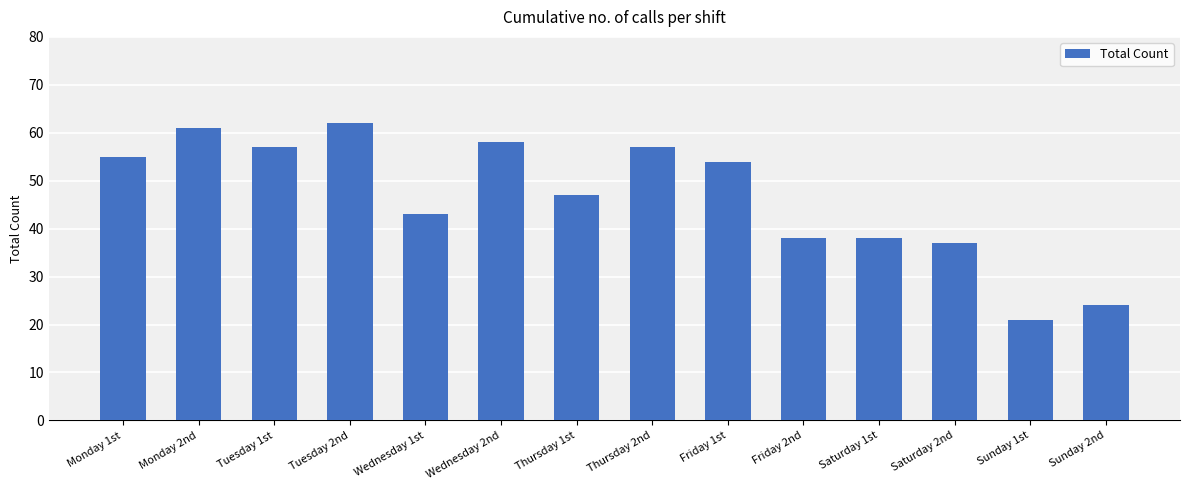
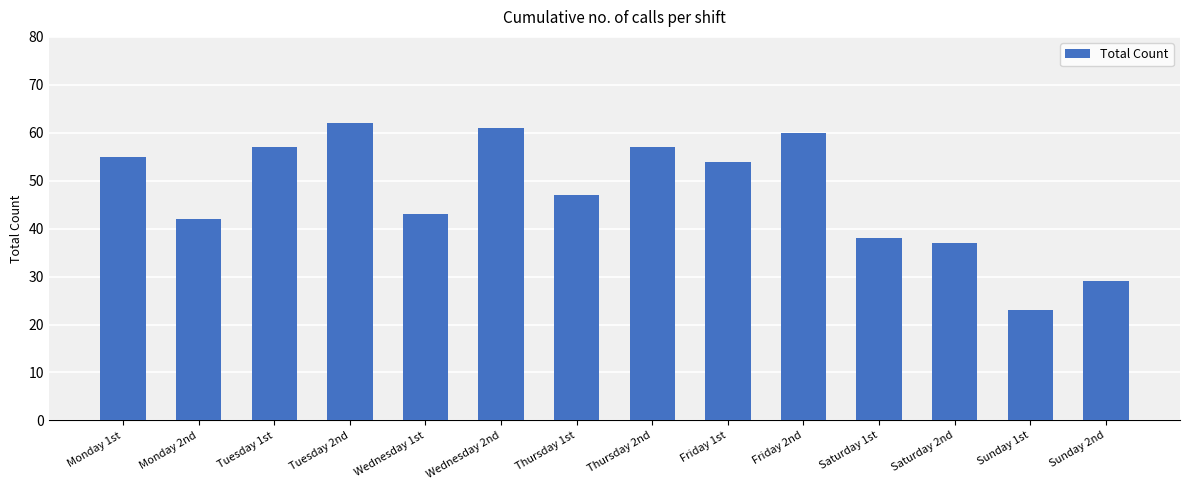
Monday 2nd: 61 -> 42
Wednesday 2nd: 58 -> 61
Friday 2nd: 38 -> 60
Sunday 1st: 21 -> 23
Sunday 2nd: 24 -> 29
